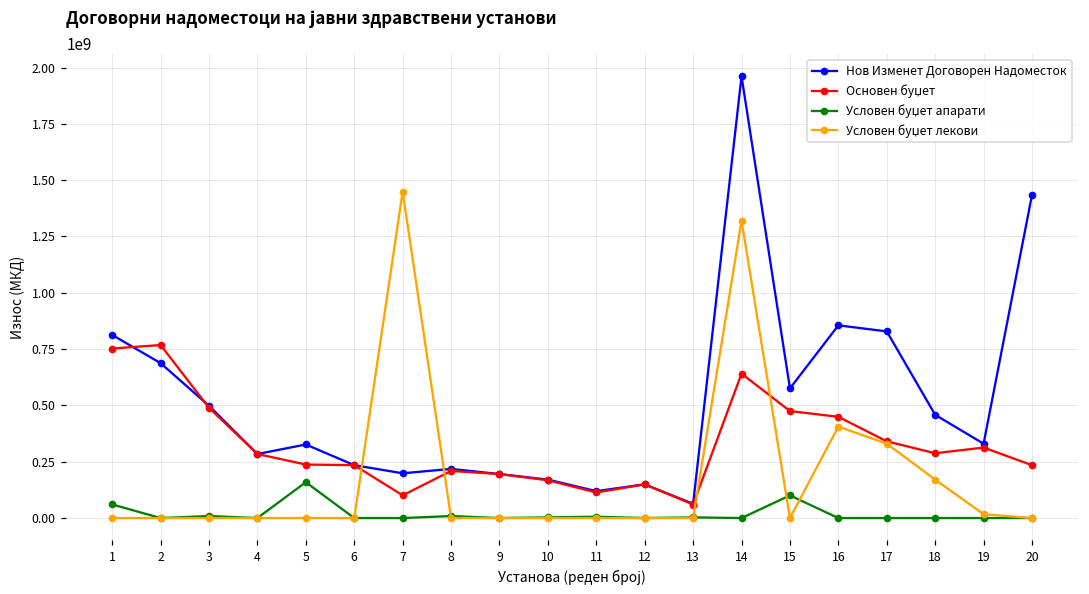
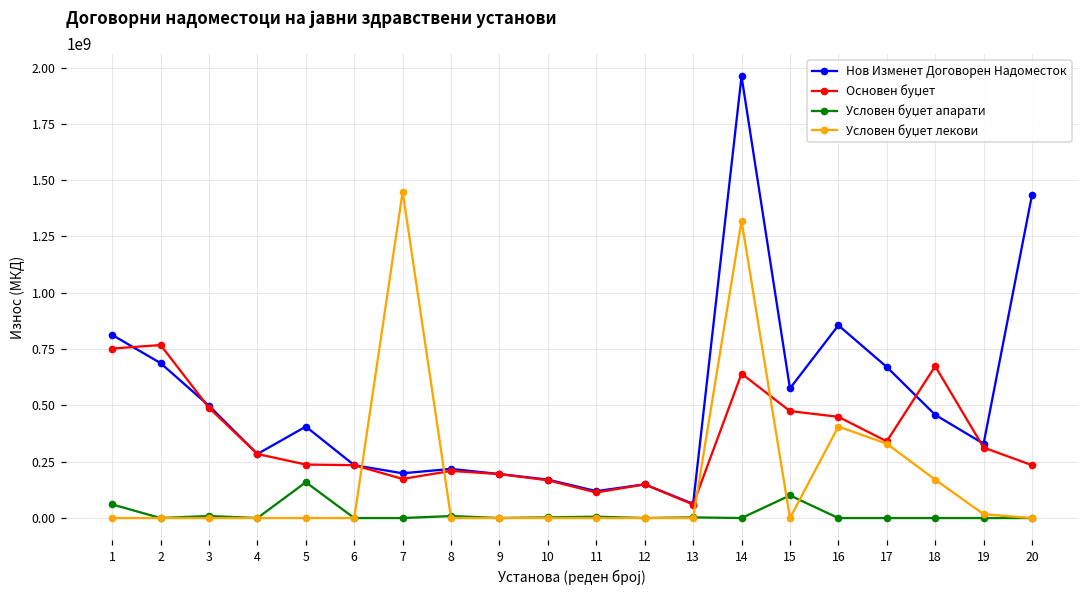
Нов Изменет Договорен Надоместок, 5: 330000000 -> 410000000
Основен буџет, 7: 100000000 -> 170000000
Нов Изменет Договорен Надоместок, 17: 830000000 -> 670000000
Основен буџет, 18: 290000000 -> 670000000
